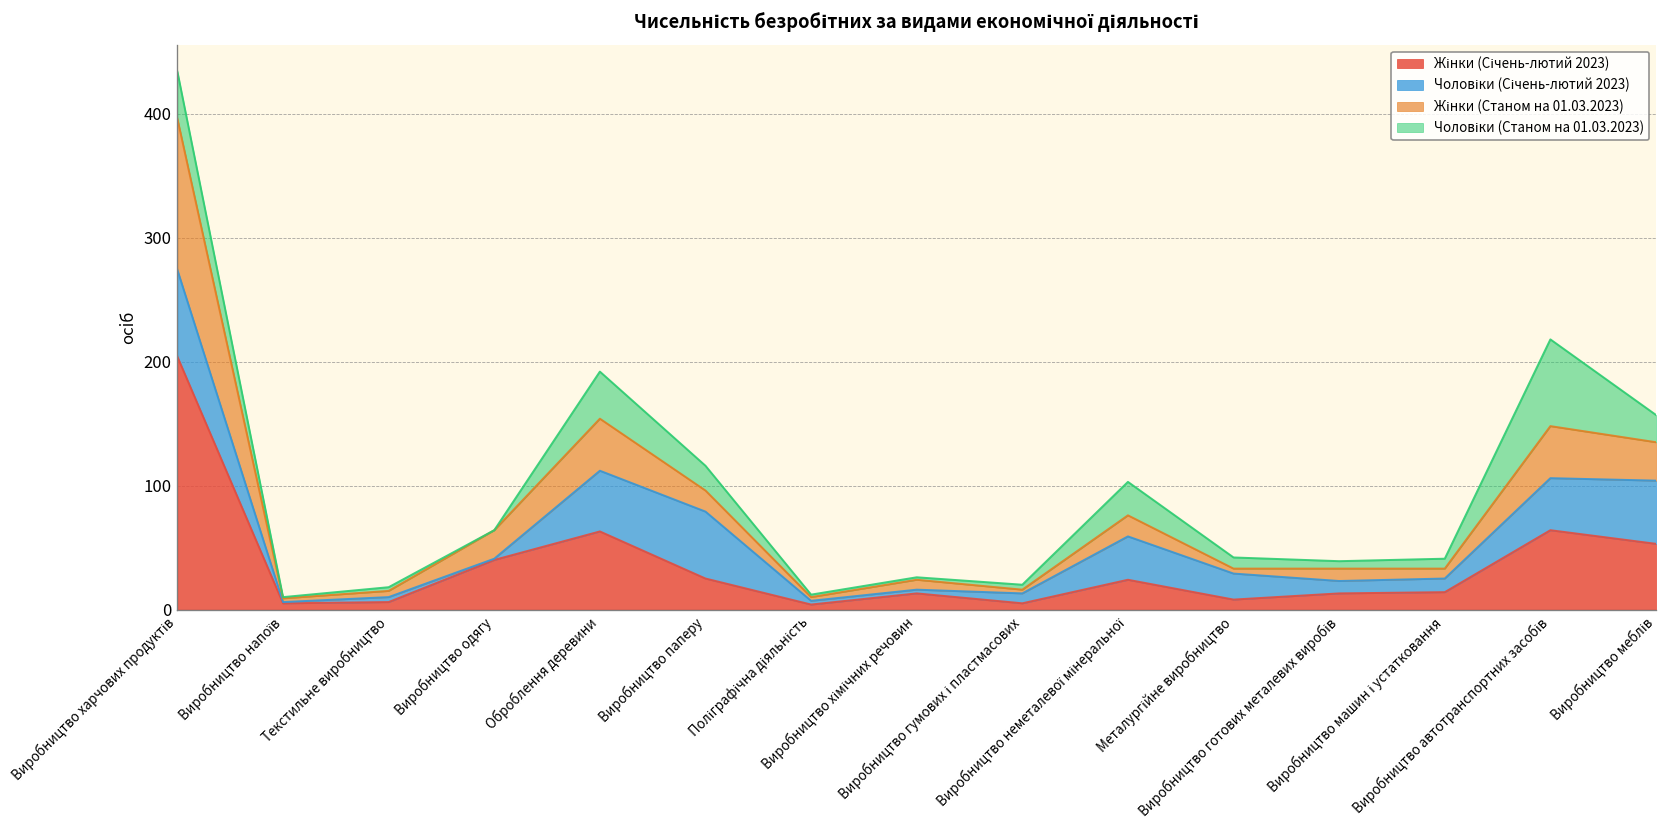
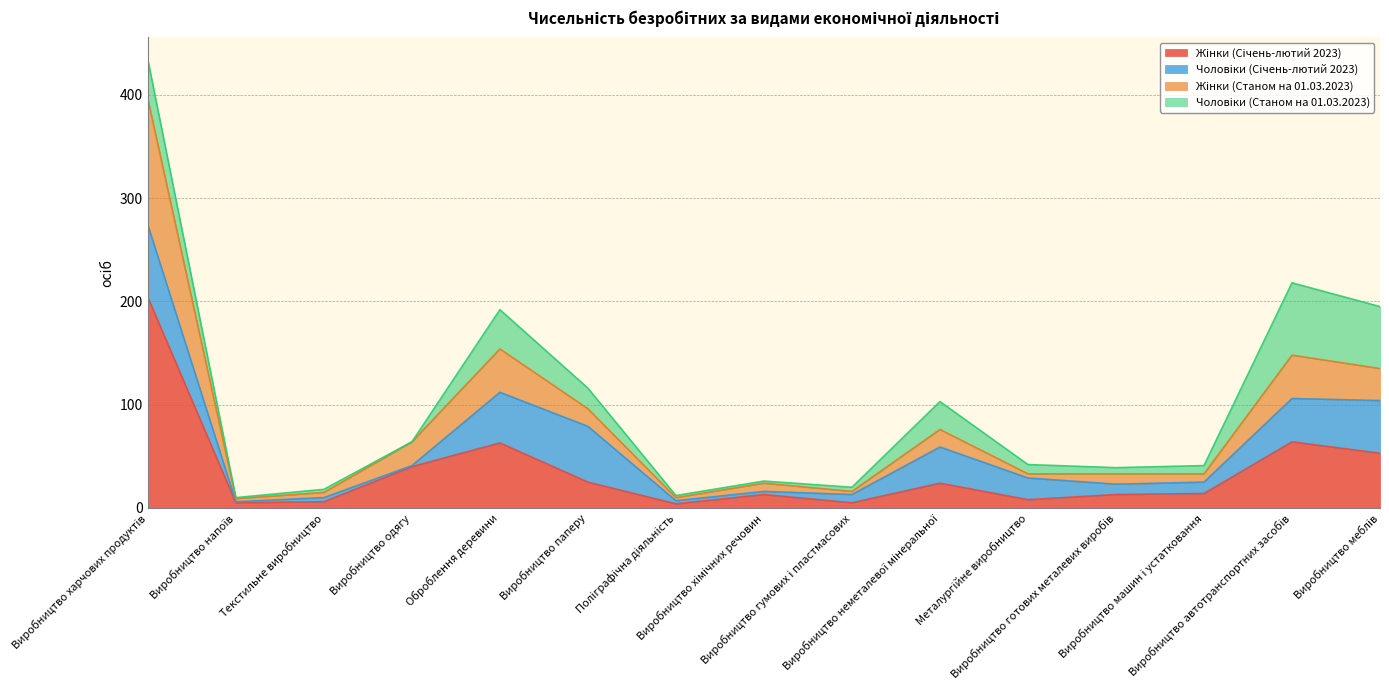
Чоловіки (Станом на 01.03.2023), Виробництво меблів: 22 -> 60
